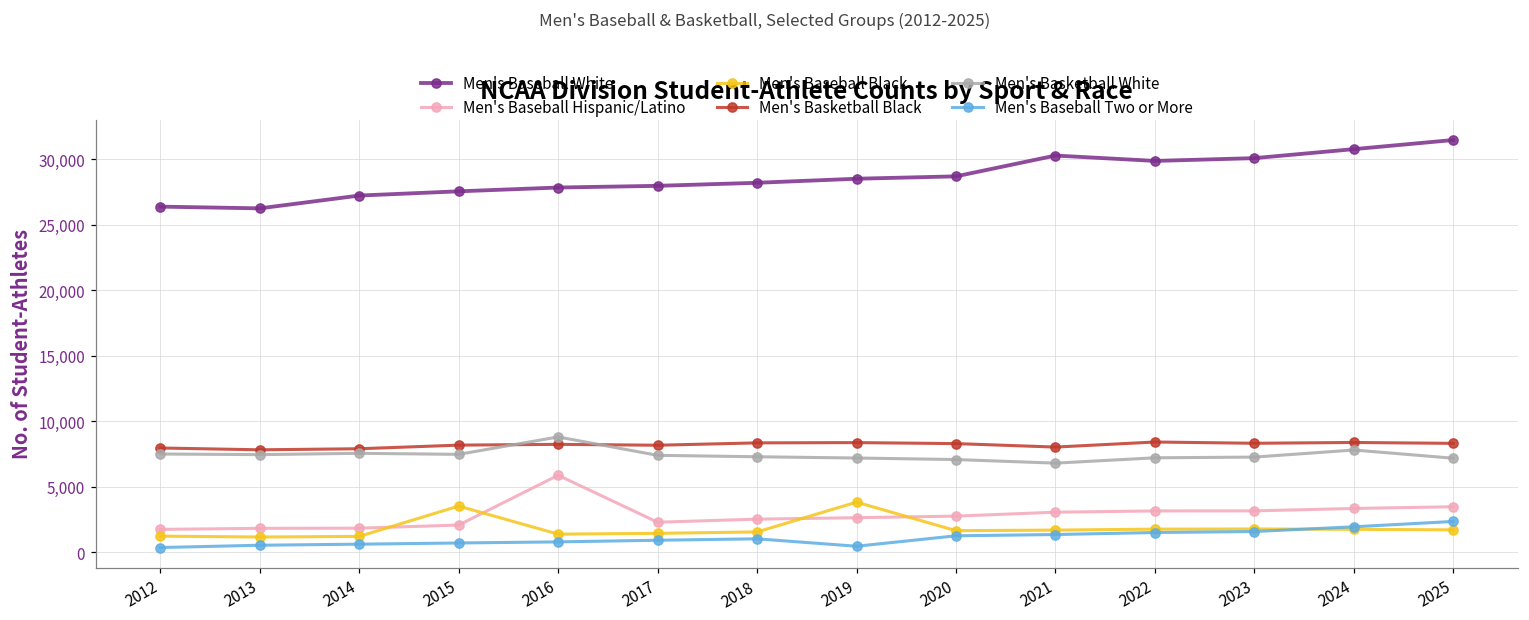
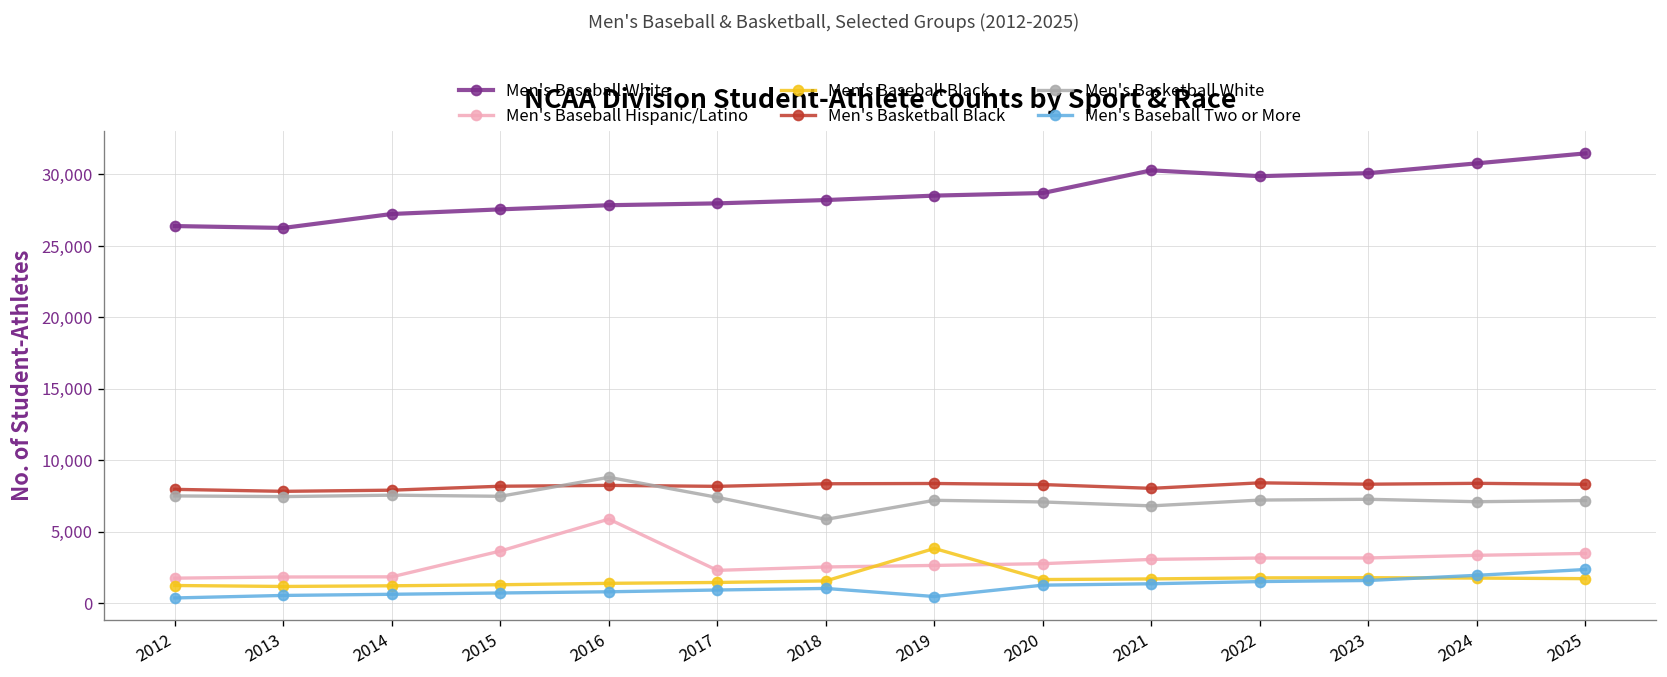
Men's Baseball Hispanic/Latino, 2015: 2,100 -> 3,700
Men's Baseball Black, 2015: 3,500 -> 1,300
Men's Basketball White, 2018: 7,300 -> 5,900
Men's Basketball White, 2024: 7,800 -> 7,100
